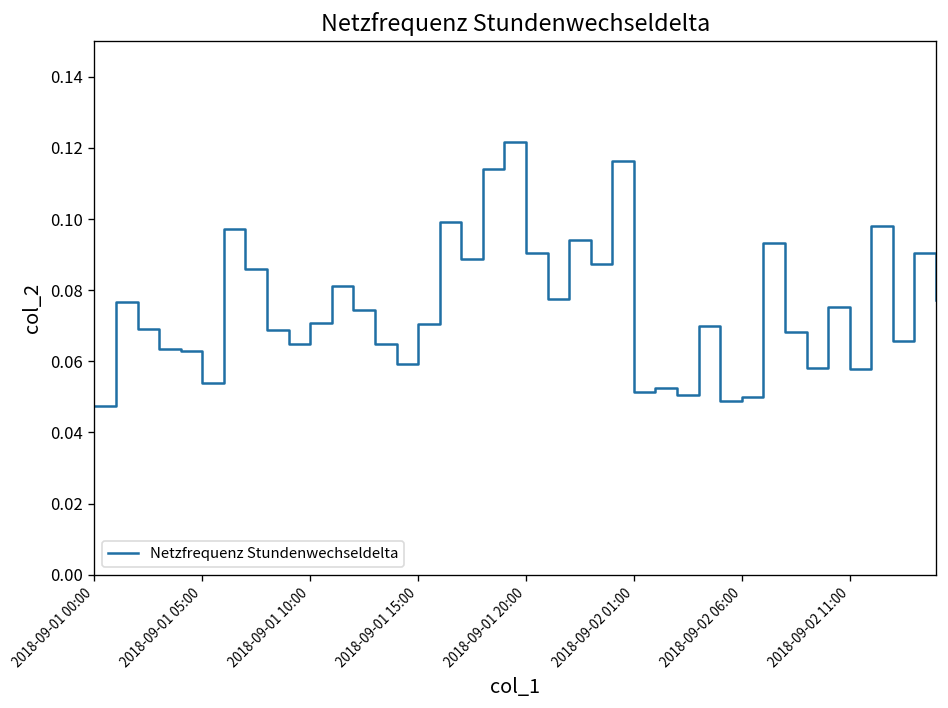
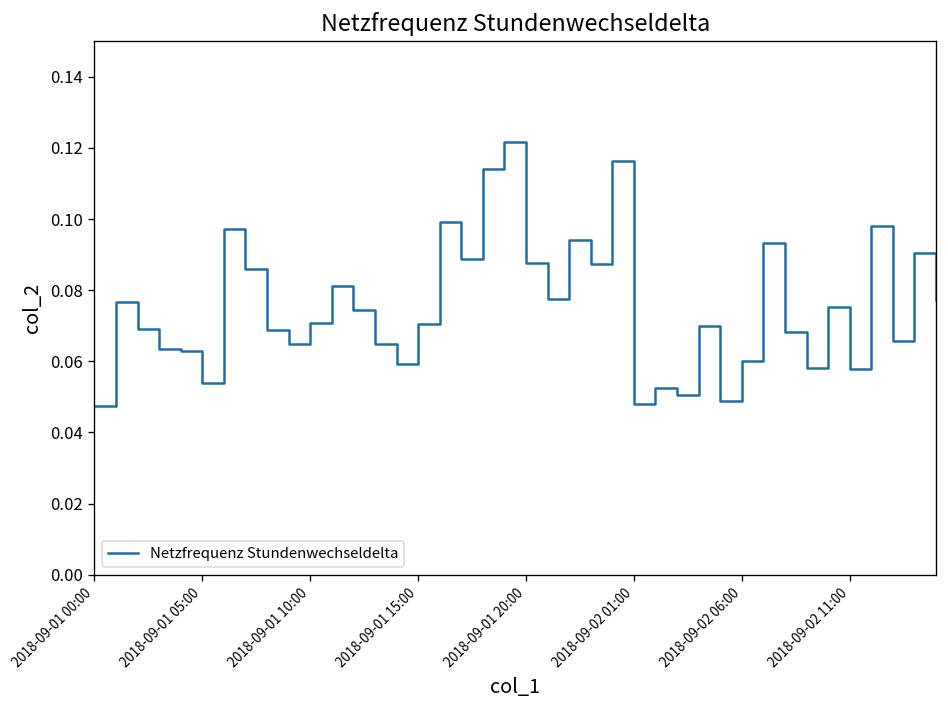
2018-09-01 20:00: 0.090 -> 0.088
2018-09-02 01:00: 0.051 -> 0.048
2018-09-02 06:00: 0.05 -> 0.06
